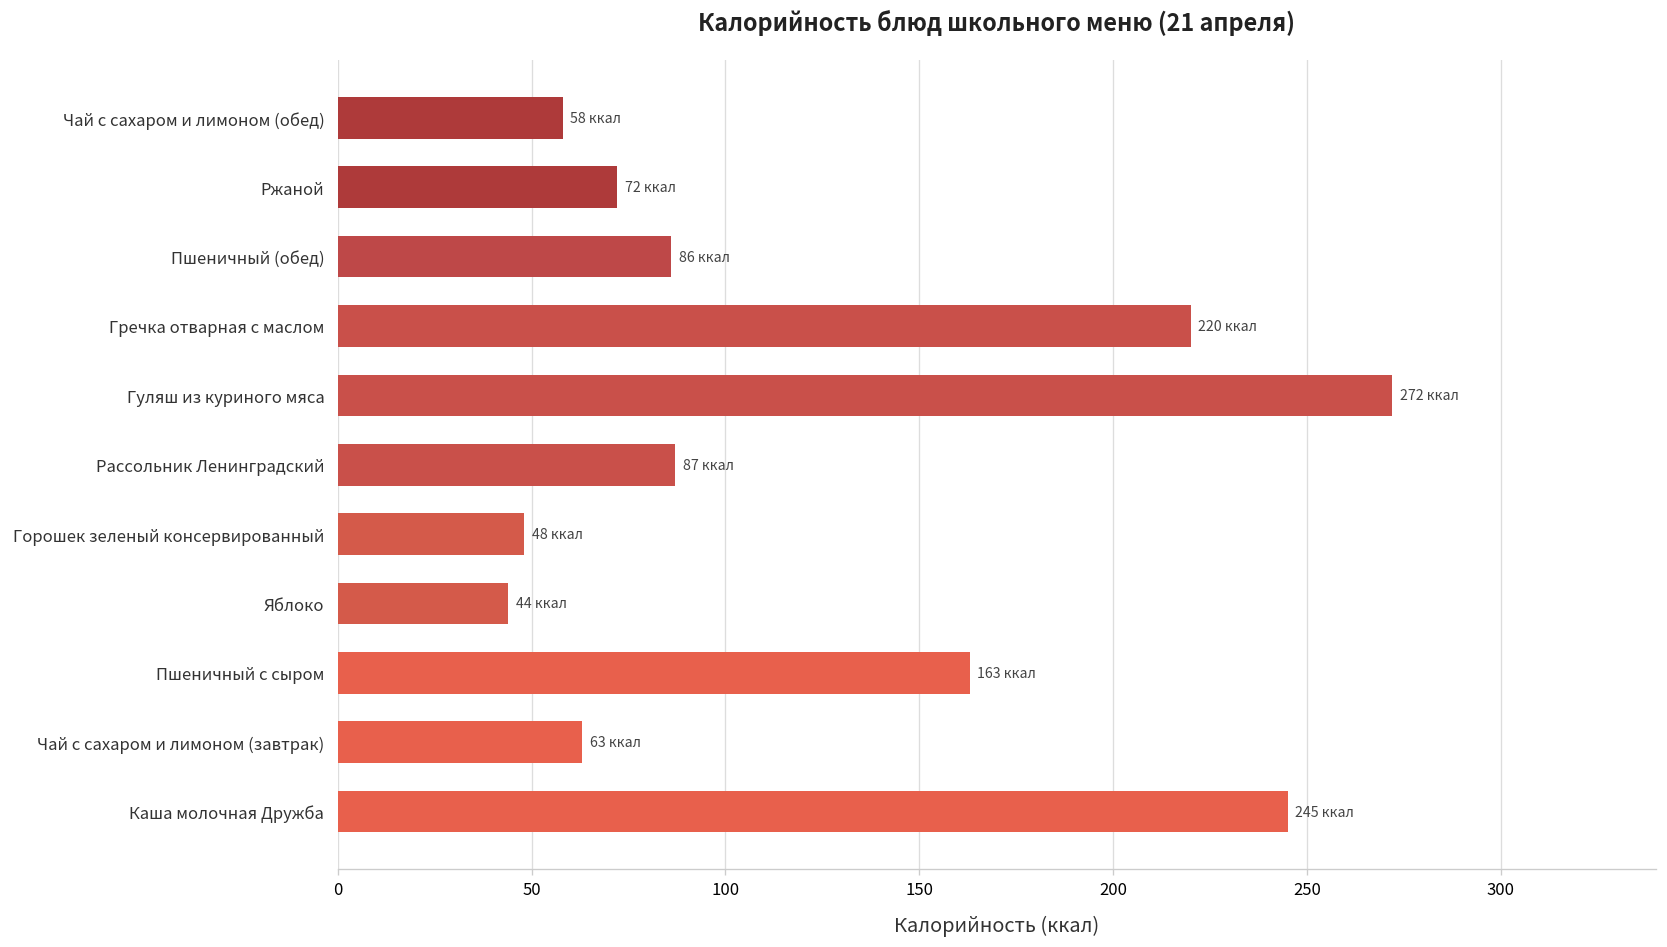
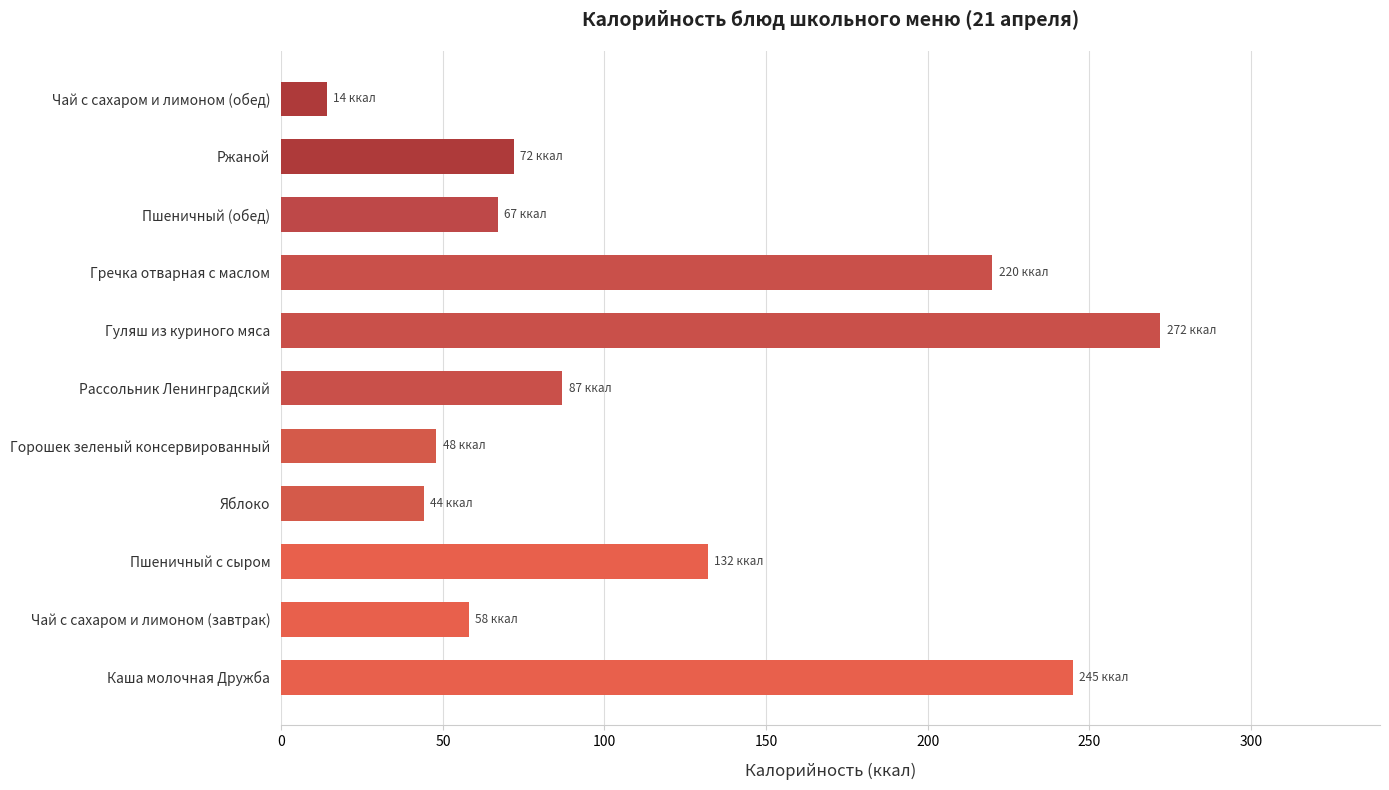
Чай с сахаром и лимоном (обед): 58 -> 14
Пшеничный (обед): 86 -> 67
Пшеничный с сыром: 163 -> 132
Чай с сахаром и лимоном (завтрак): 63 -> 58
